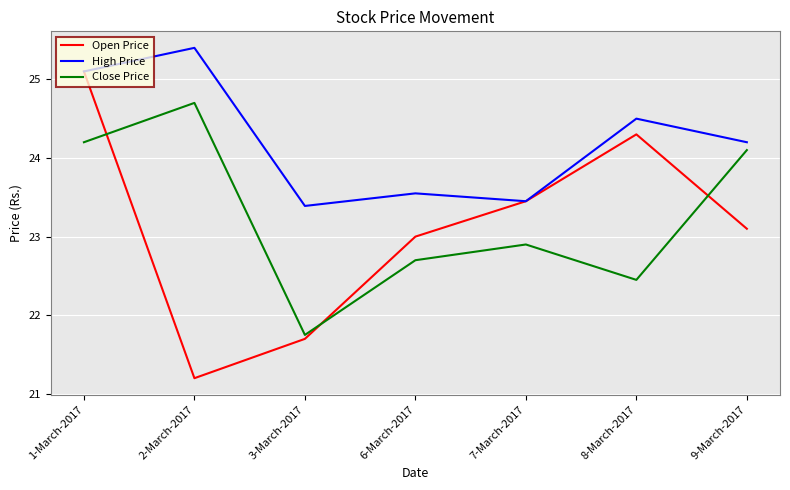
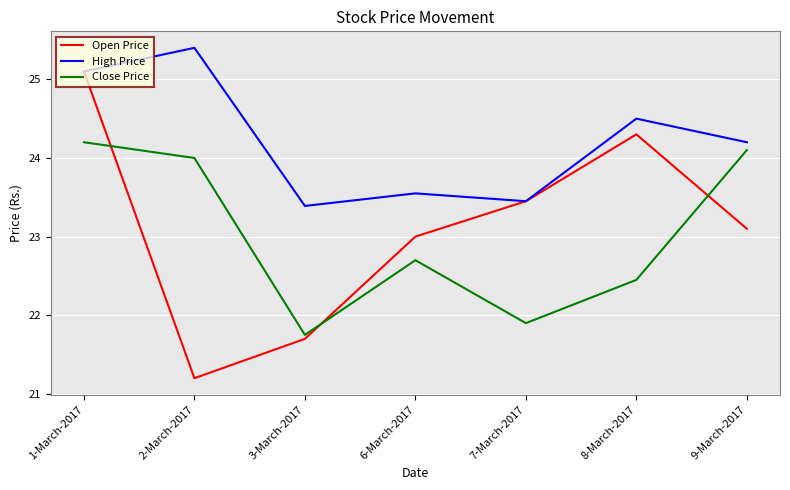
Close Price, 2-March-2017: 24.7 -> 24.0
Close Price, 7-March-2017: 22.9 -> 21.9
